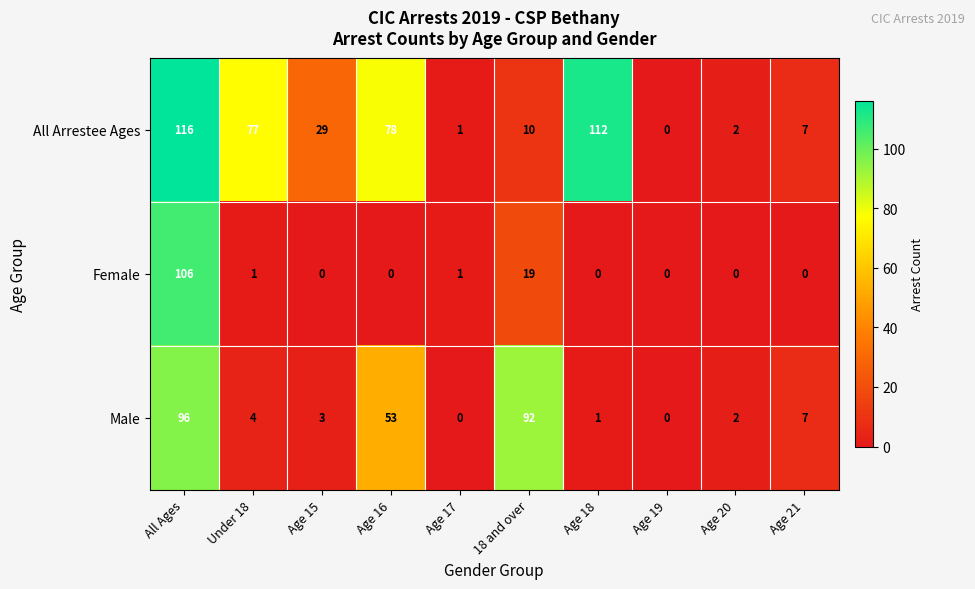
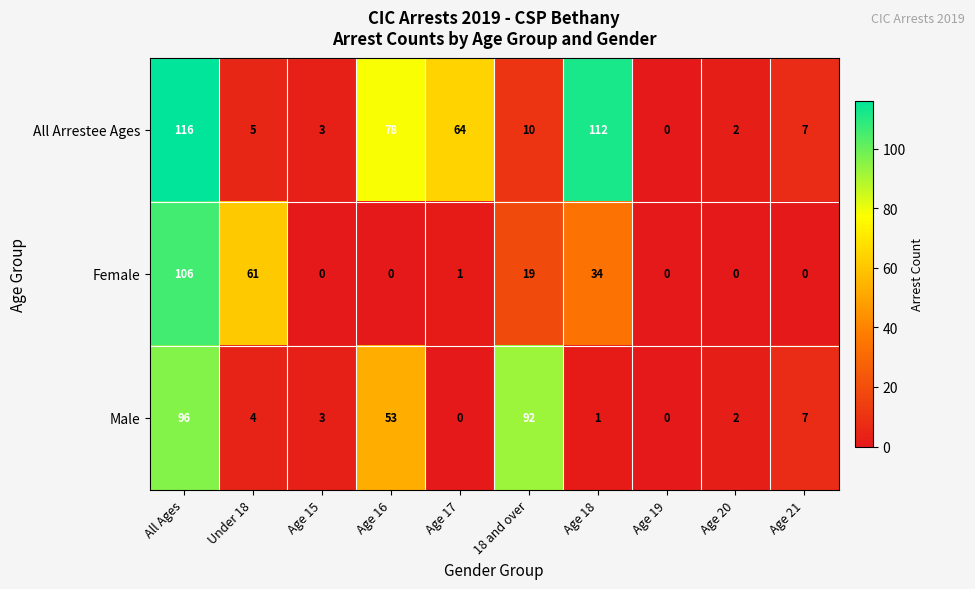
All Arrestee Ages, Under 18: 77 -> 5
All Arrestee Ages, Age 15: 29 -> 3
All Arrestee Ages, Age 17: 1 -> 64
Female, Under 18: 1 -> 61
Female, Age 18: 0 -> 34
